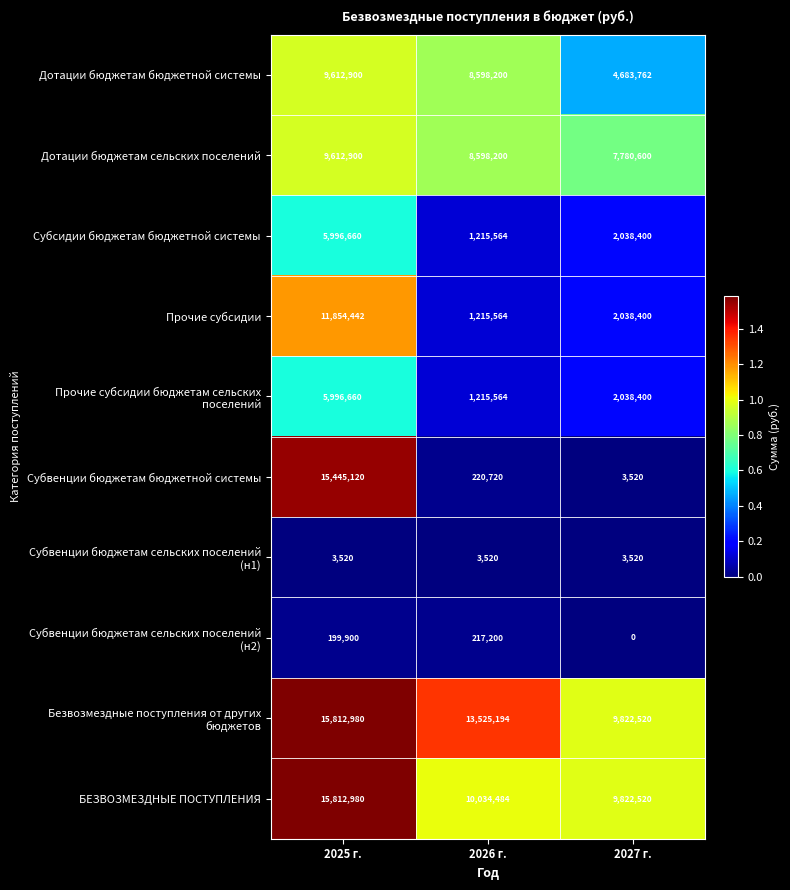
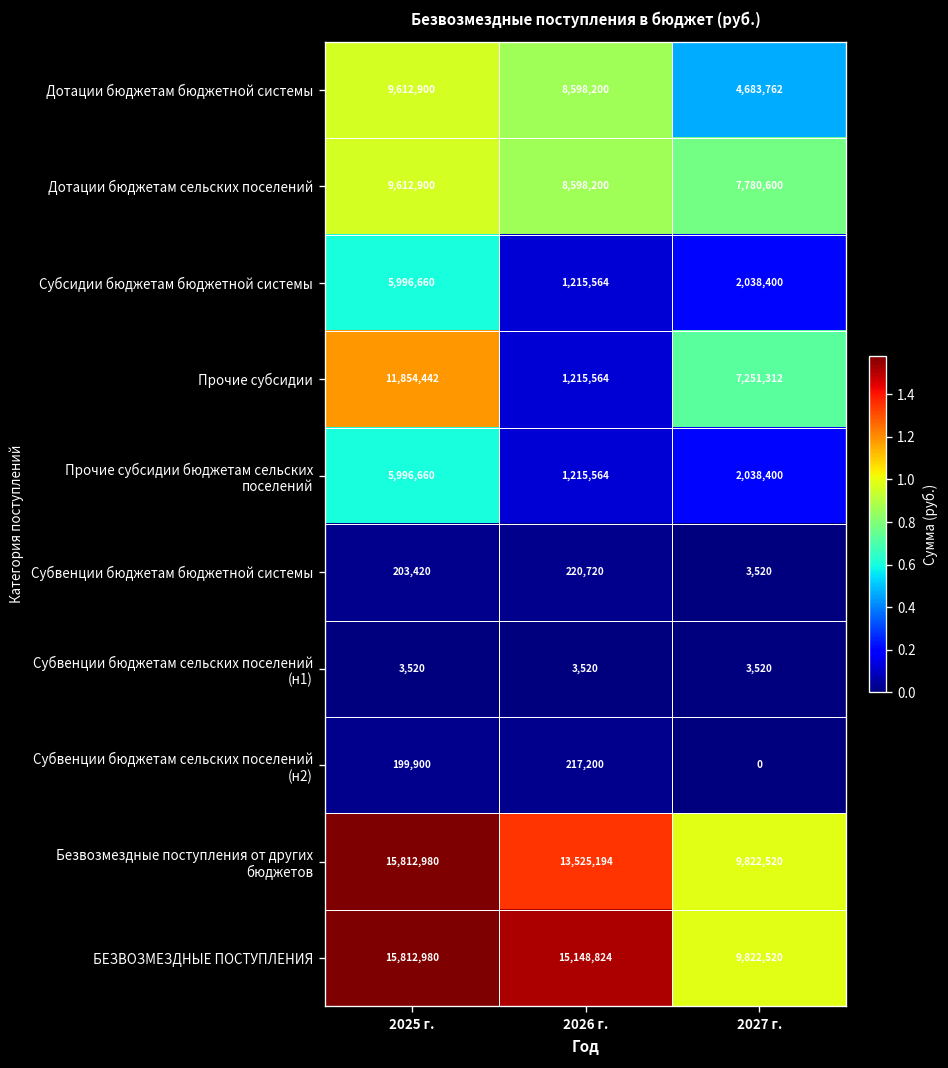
Прочие субсидии, 2027 г.: 2,038,400 -> 7,251,312
Субвенции бюджетам бюджетной системы, 2025 г.: 15,445,120 -> 203,420
БЕЗВОЗМЕЗДНЫЕ ПОСТУПЛЕНИЯ, 2026 г.: 10,034,484 -> 15,148,824
